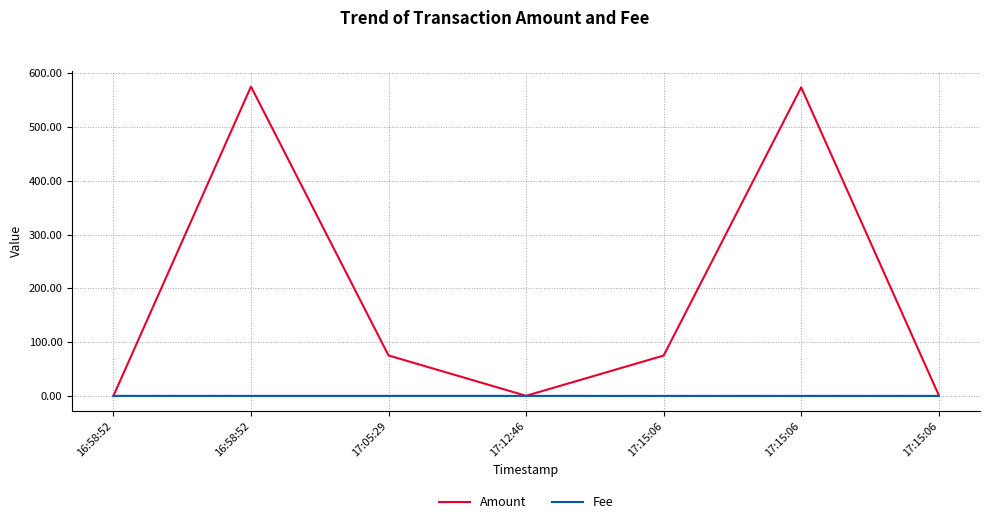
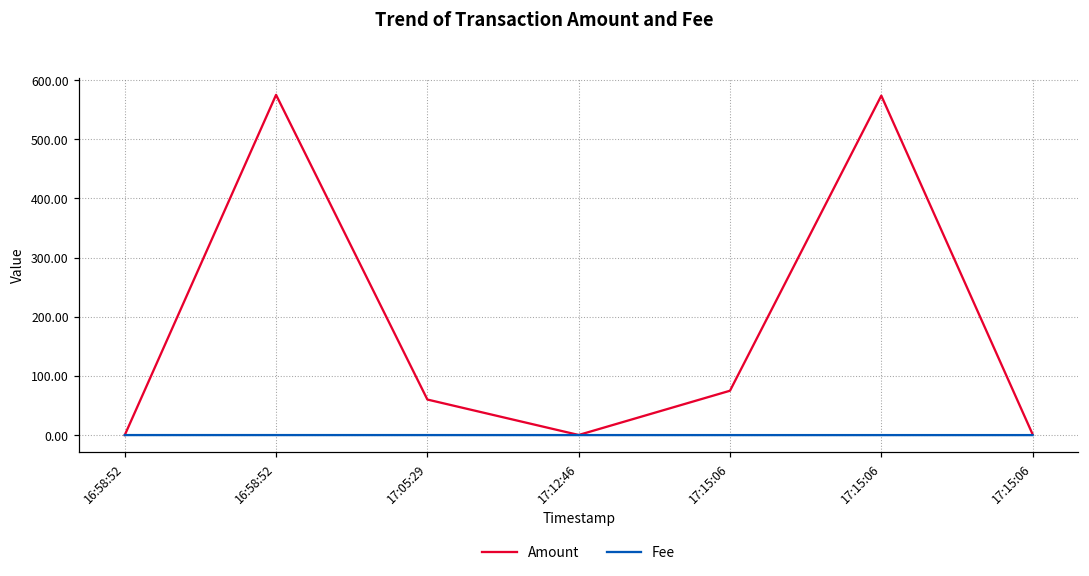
Amount, 17:05:29: 80 -> 60
